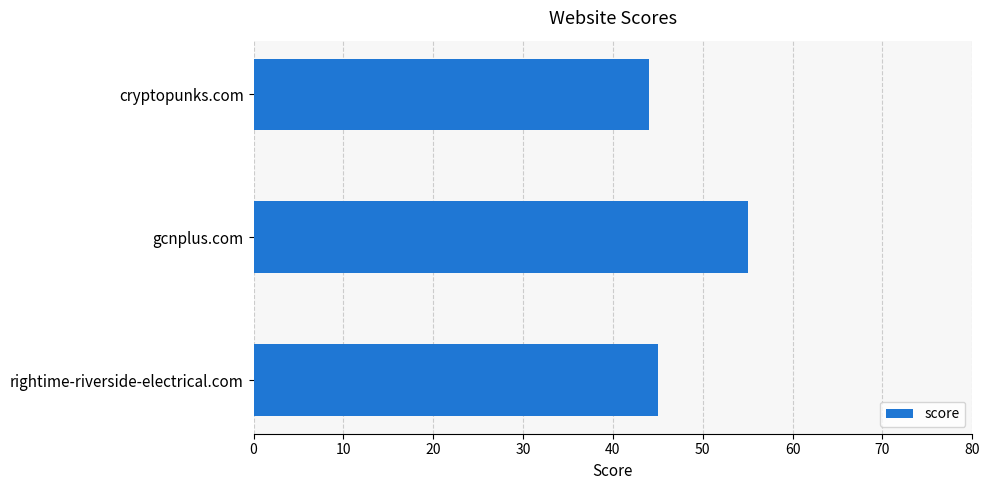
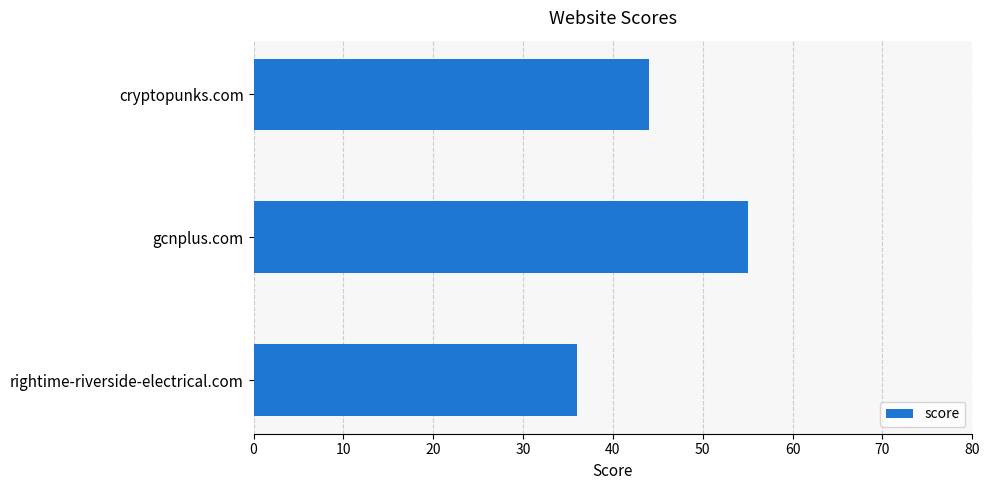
rightime-riverside-electrical.com: 45 -> 36
